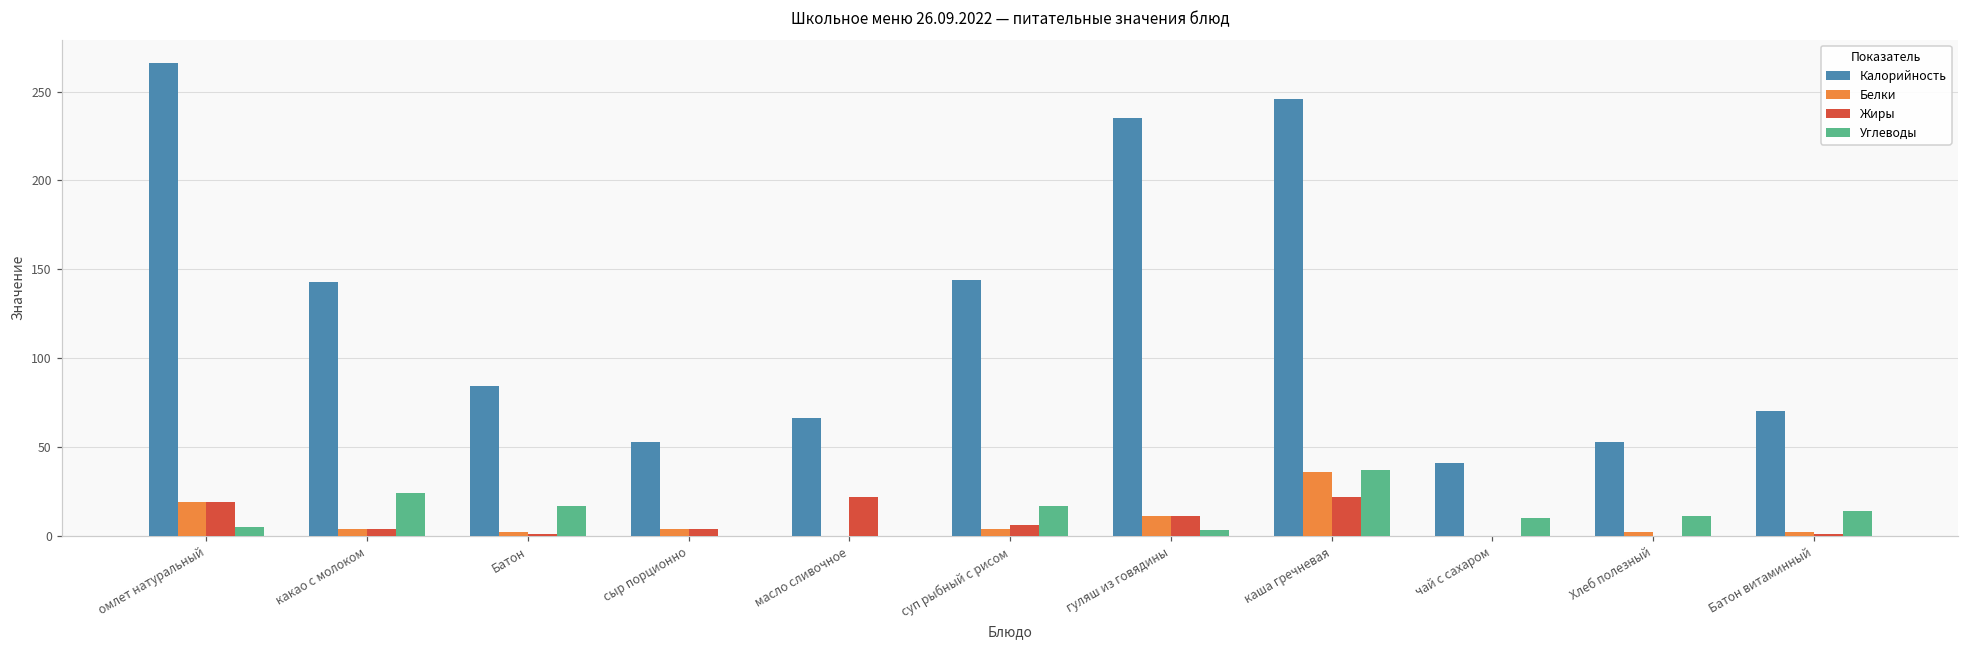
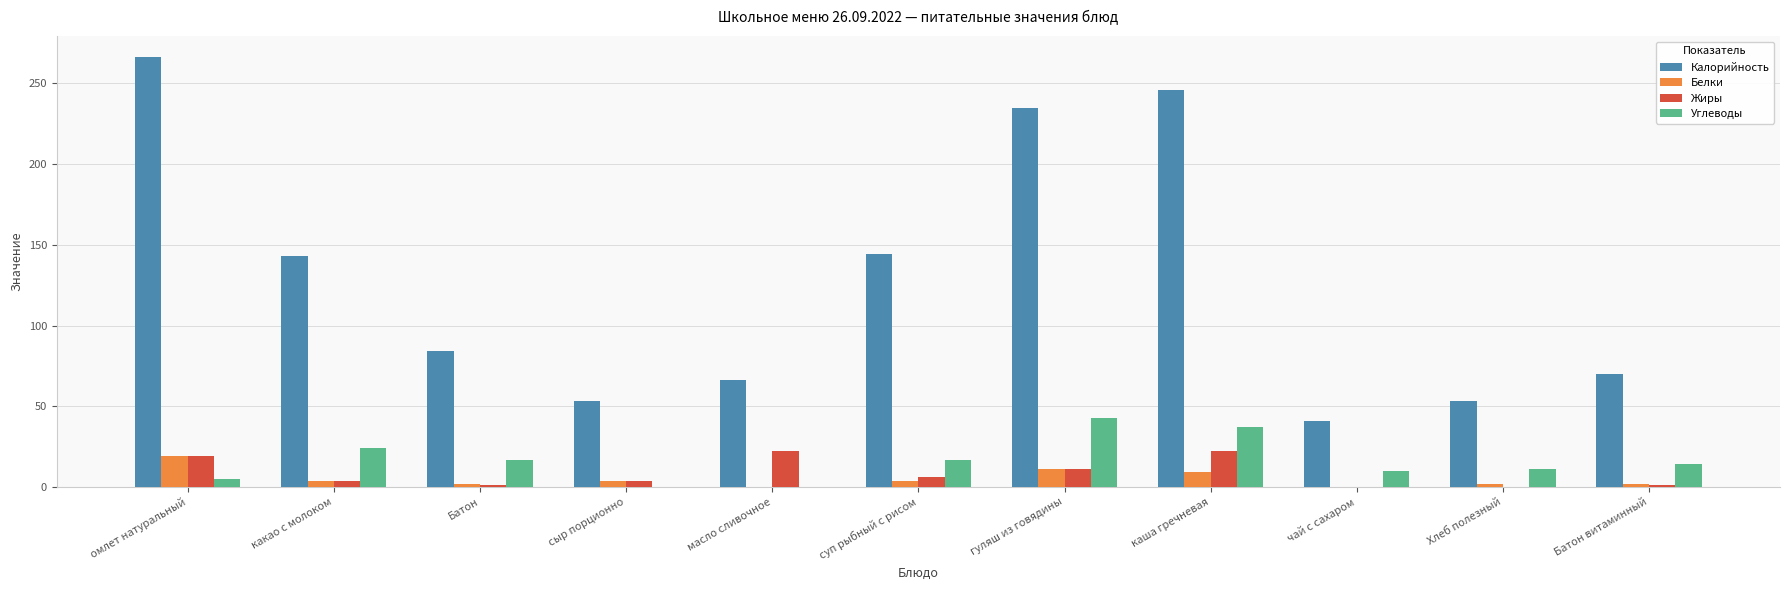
Углеводы, гуляш из говядины: 3 -> 43
Белки, каша гречневая: 36 -> 9
